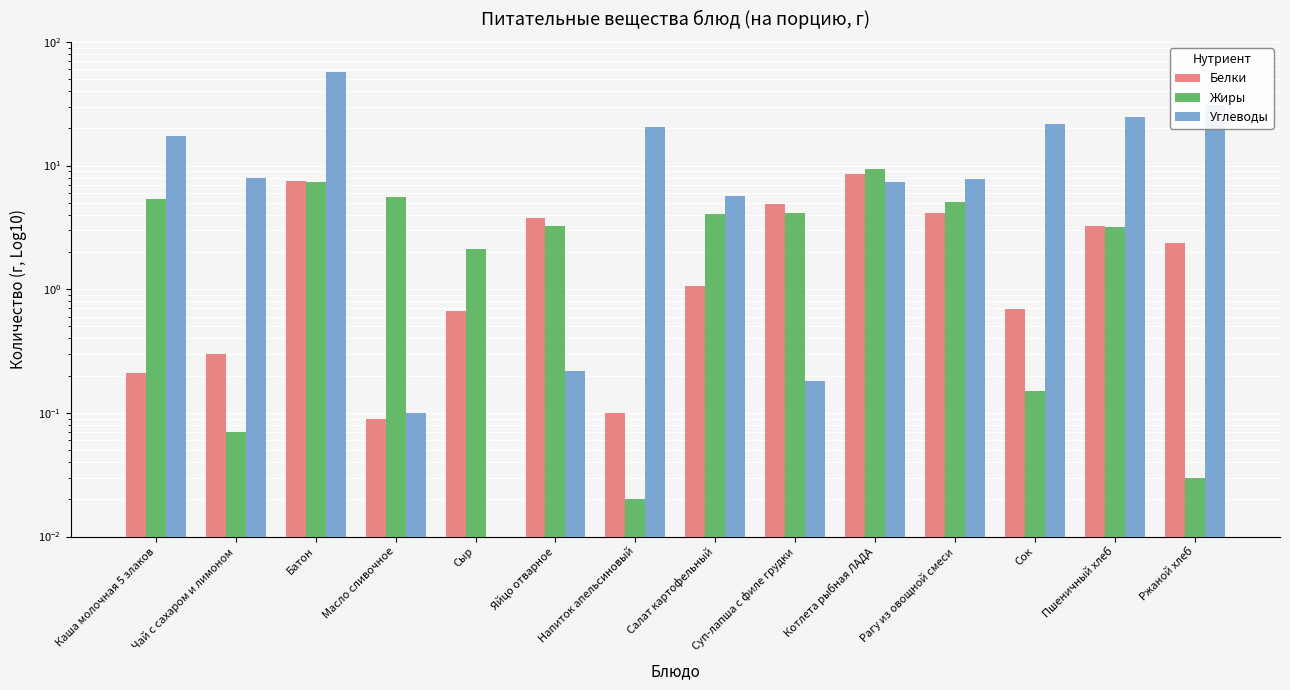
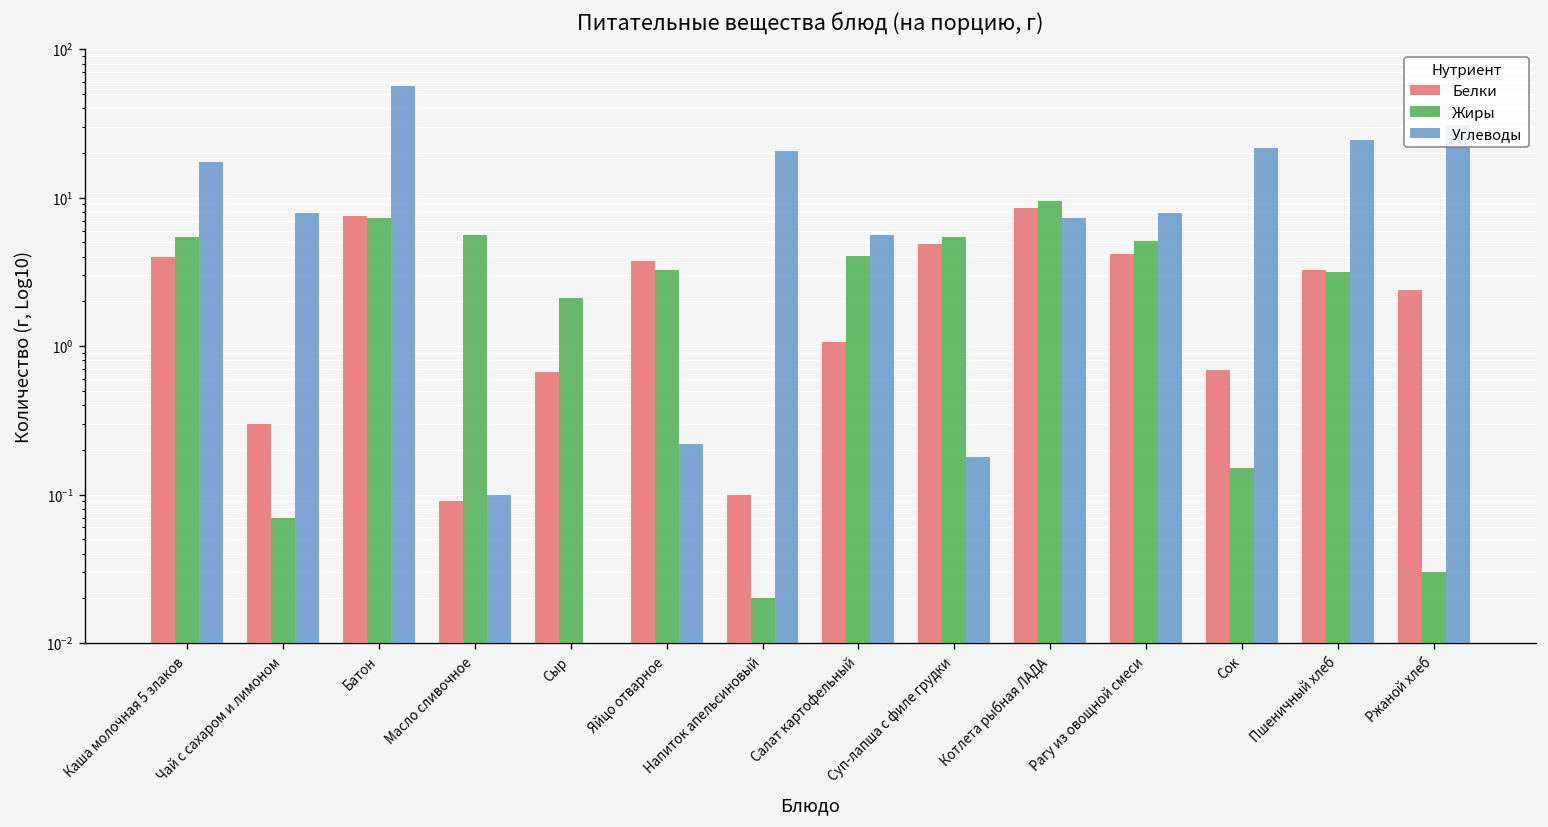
Белки, Каша молочная 5 злаков: 0.21 -> 4.0
Жиры, Суп-лапша с филе грудки: 4.1 -> 5
